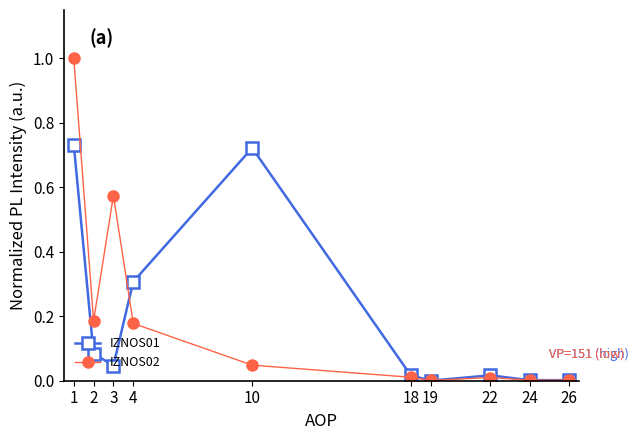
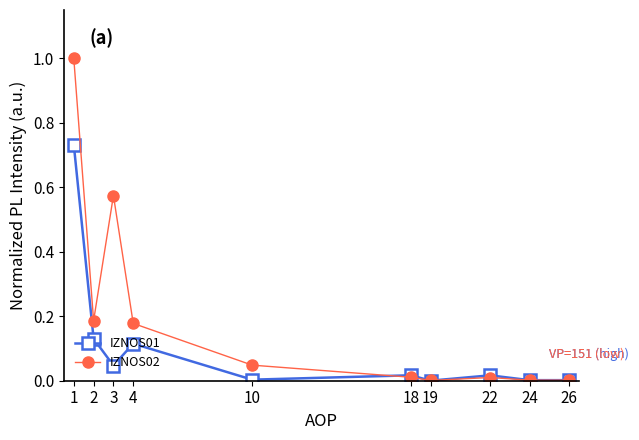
IZNOS01, 2: 0.08 -> 0.13
IZNOS01, 4: 0.31 -> 0.12
IZNOS01, 10: 0.72 -> 0.00
